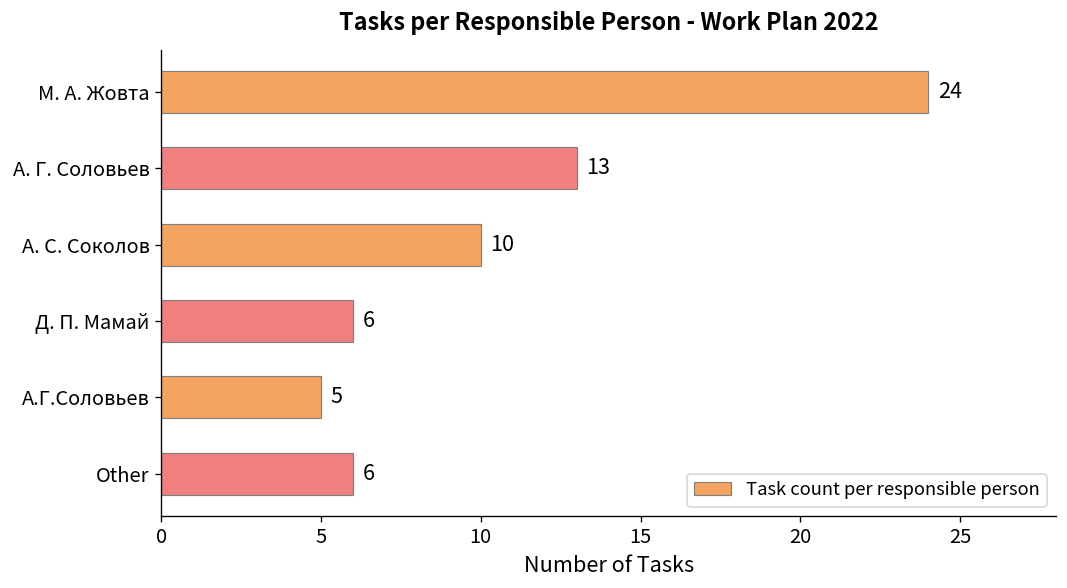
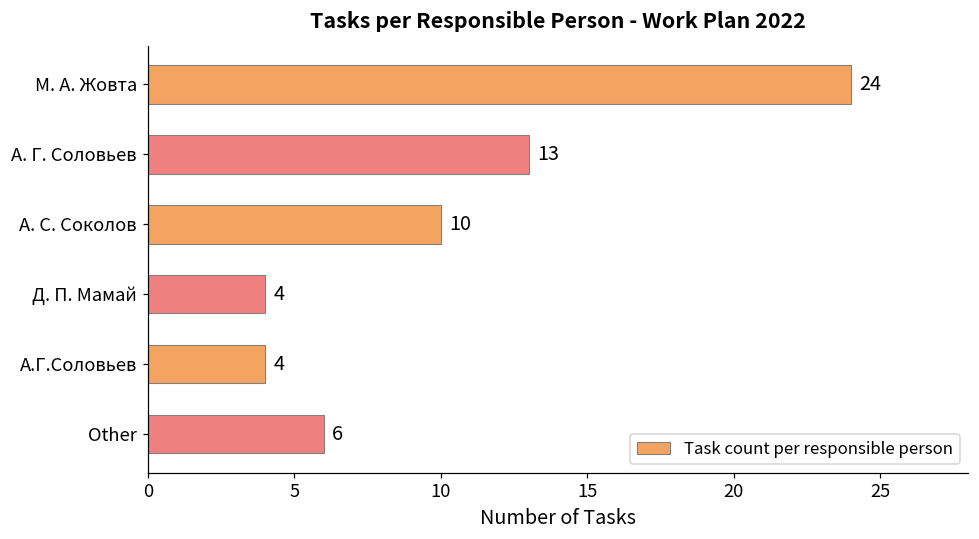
Д. П. Мамай: 6 -> 4
А.Г.Соловьев: 5 -> 4
